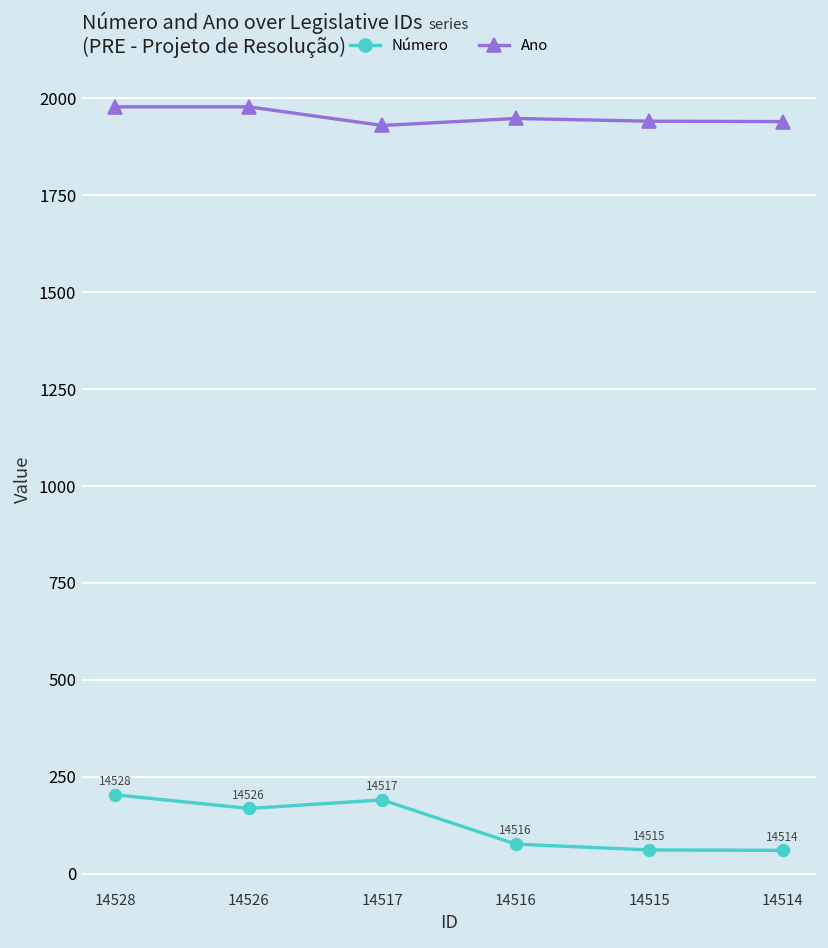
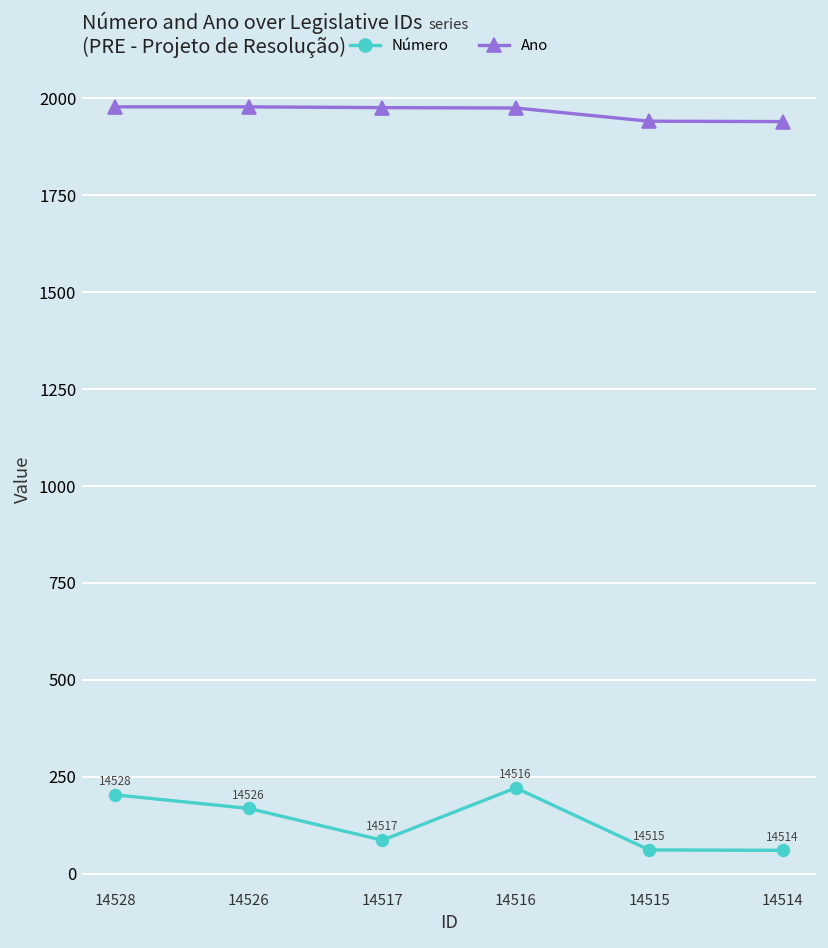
Número, 14517: 190 -> 90
Ano, 14517: 1930 -> 1980
Número, 14516: 80 -> 220
Ano, 14516: 1950 -> 1970
